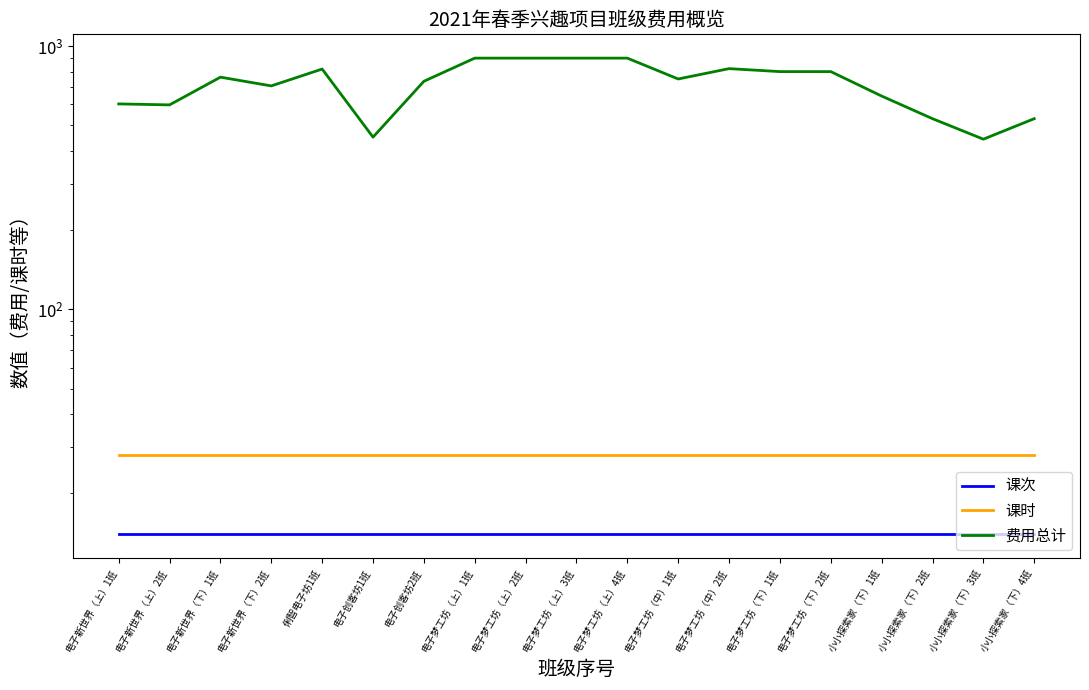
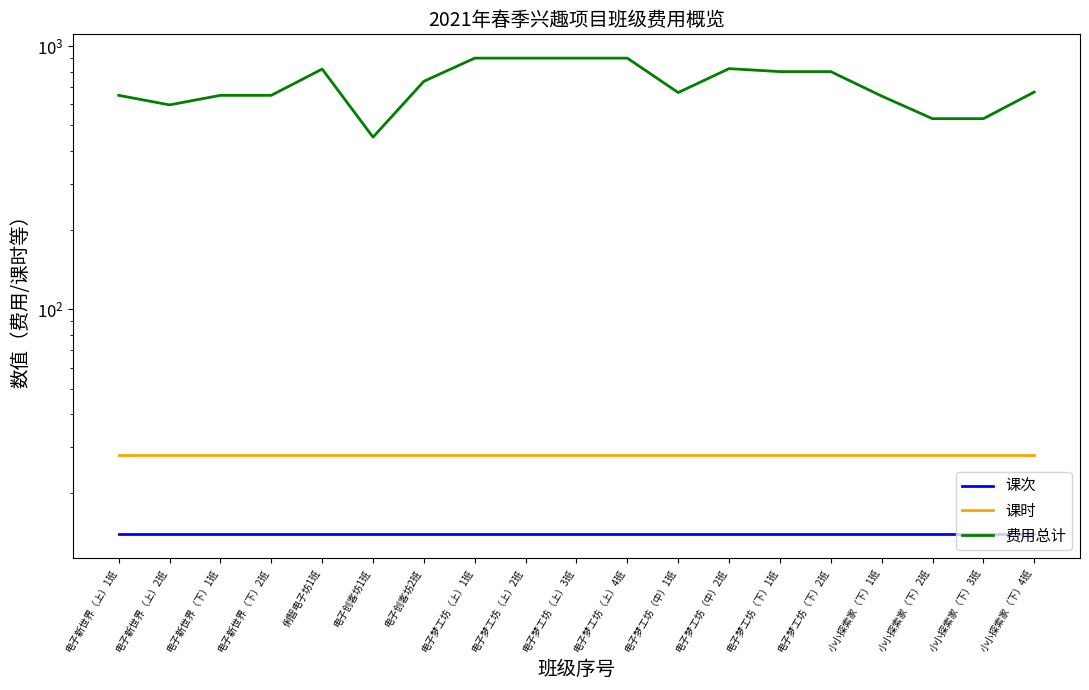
费用总计, 电子新世界（上）1班: 600 -> 650
费用总计, 电子新世界（下）1班: 760 -> 650
费用总计, 电子新世界（下）2班: 710 -> 650
费用总计, 电子梦工坊（中）1班: 750 -> 670
费用总计, 小小探索家（下）3班: 440 -> 530
费用总计, 小小探索家（下）4班: 530 -> 670
